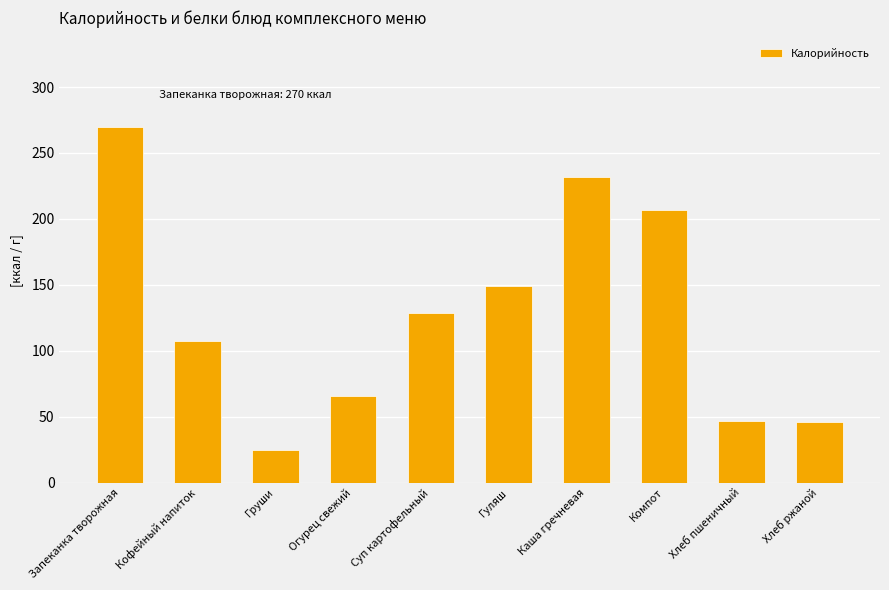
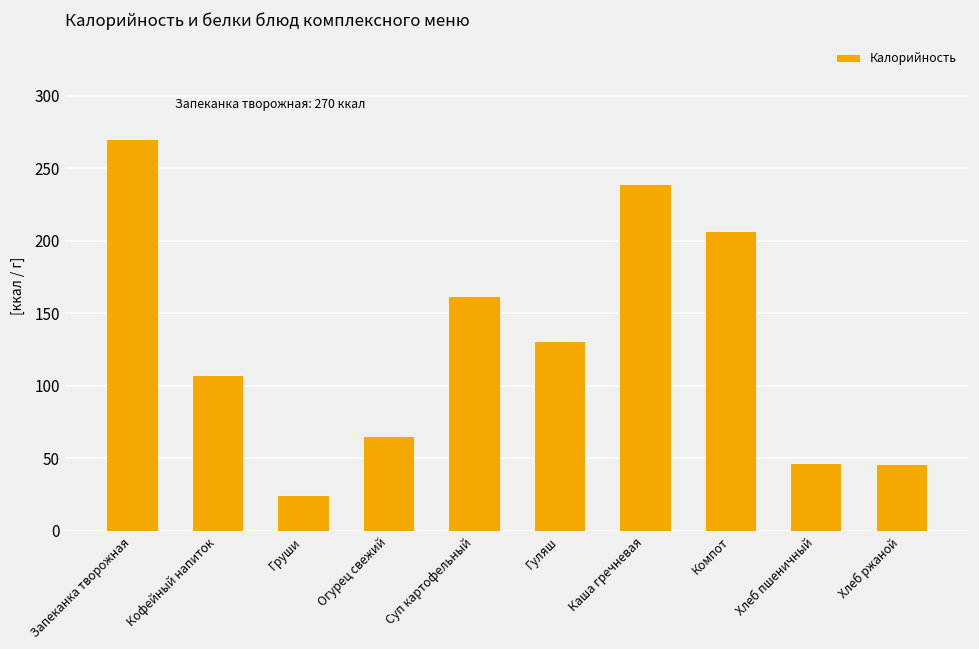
Суп картофельный: 129 -> 162
Гуляш: 149 -> 131
Каша гречневая: 232 -> 239
